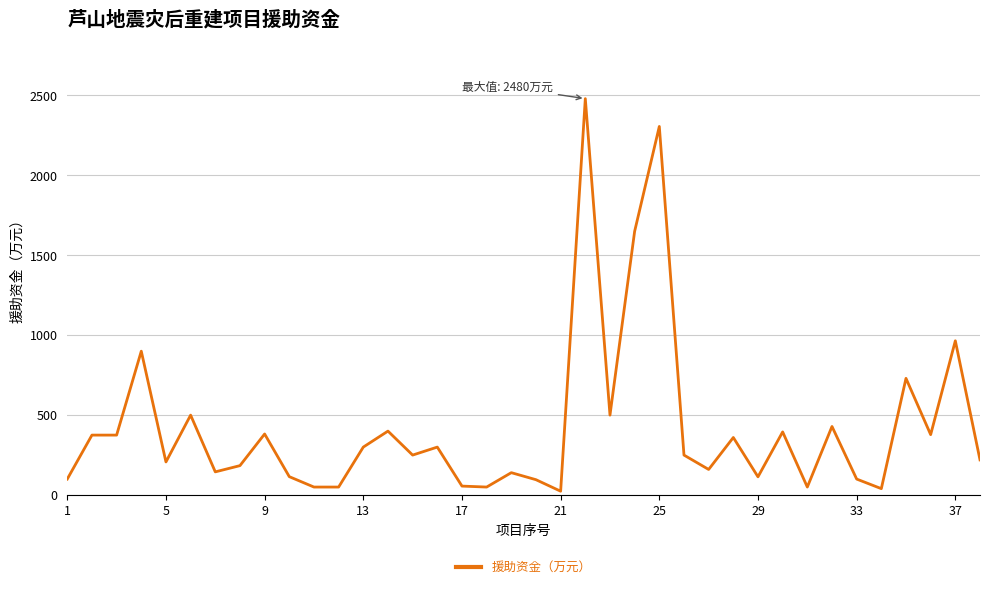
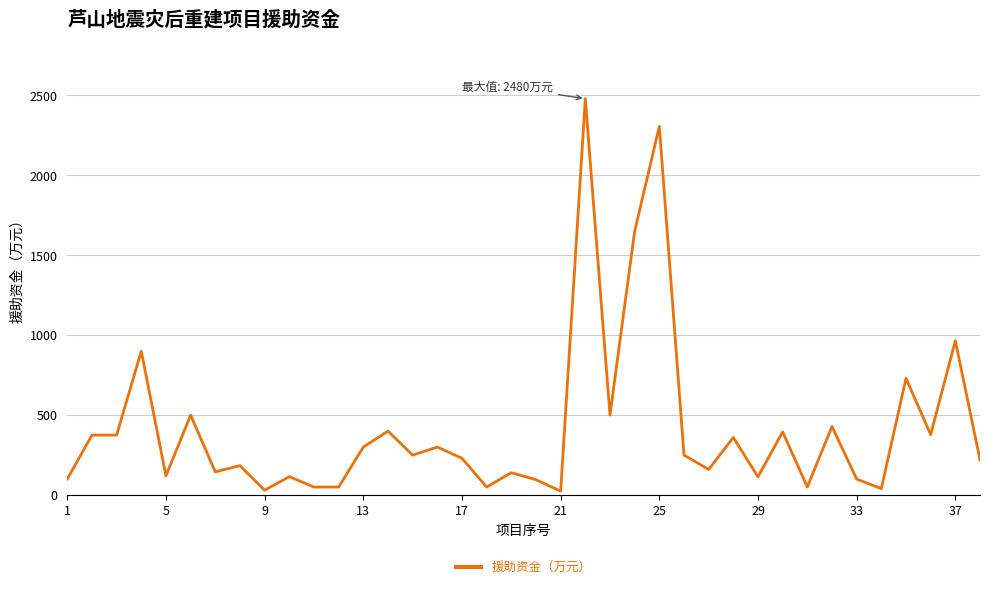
5: 210 -> 120
9: 380 -> 30
17: 60 -> 230
